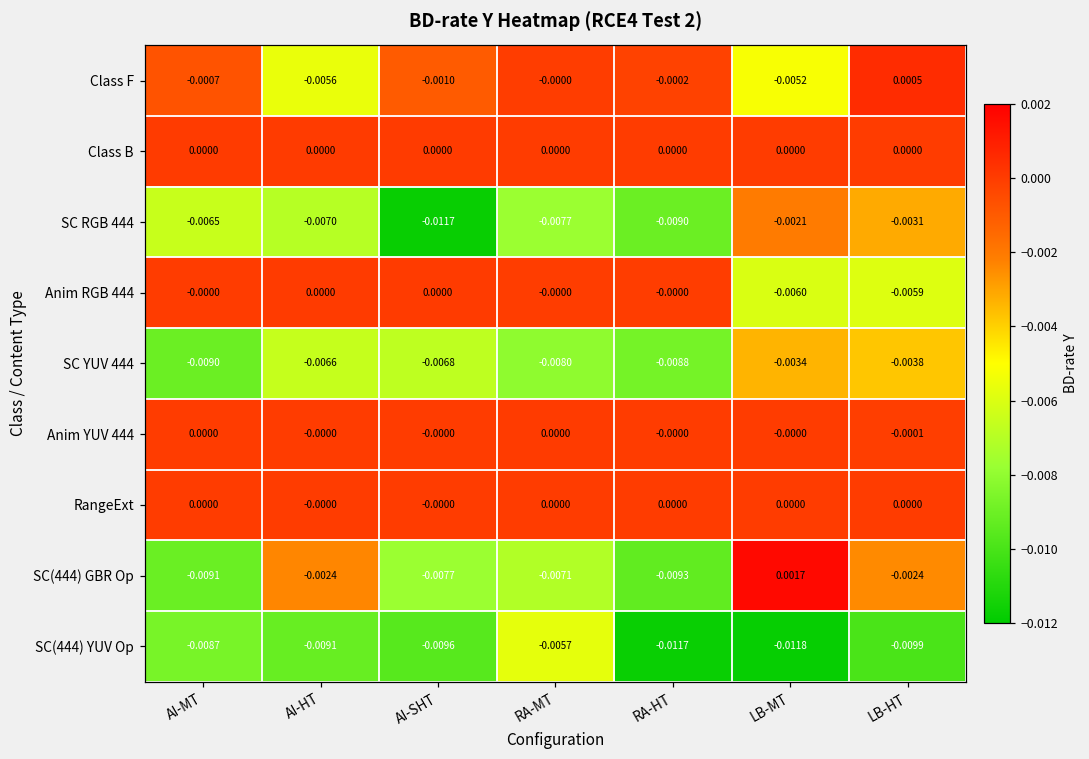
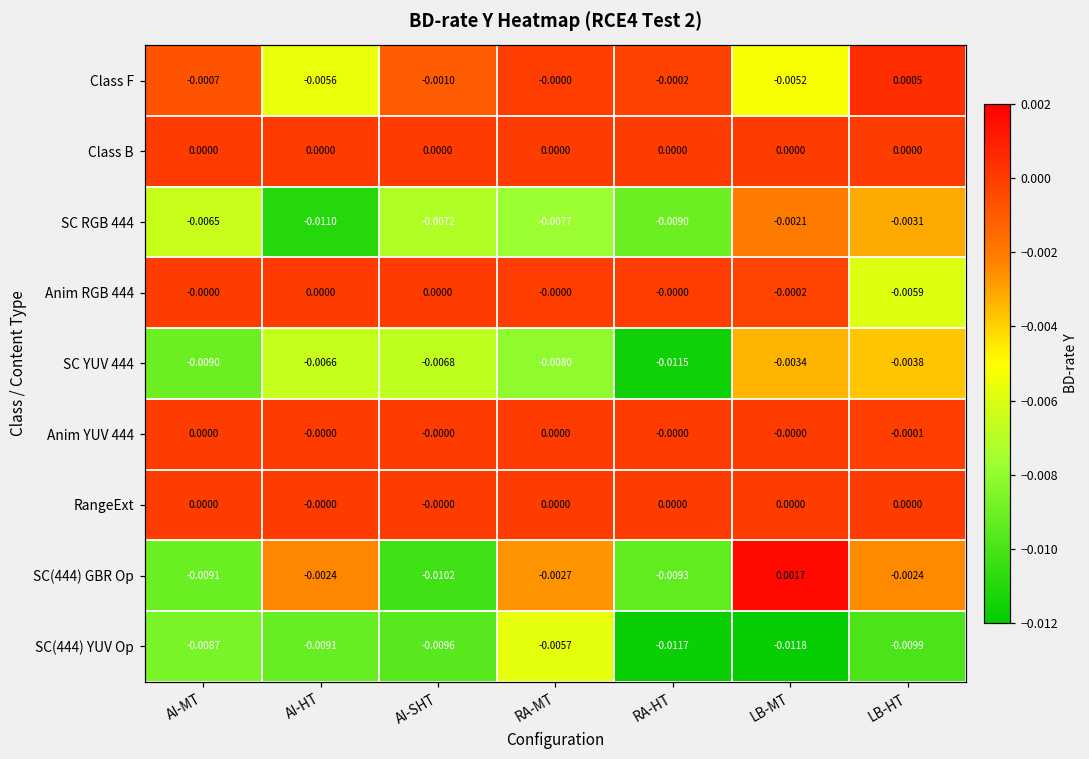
SC RGB 444, AI-HT: -0.0070 -> -0.0110
SC RGB 444, AI-SHT: -0.0117 -> -0.0072
Anim RGB 444, LB-MT: -0.0060 -> -0.0002
SC YUV 444, RA-HT: -0.0088 -> -0.0115
SC(444) GBR Op, AI-SHT: -0.0077 -> -0.0102
SC(444) GBR Op, RA-MT: -0.0071 -> -0.0027
